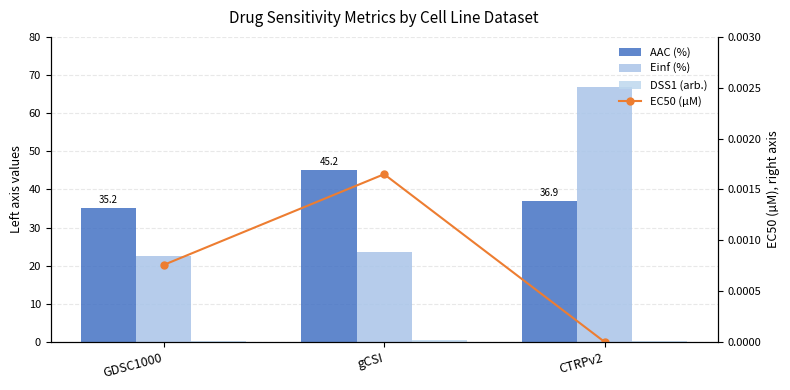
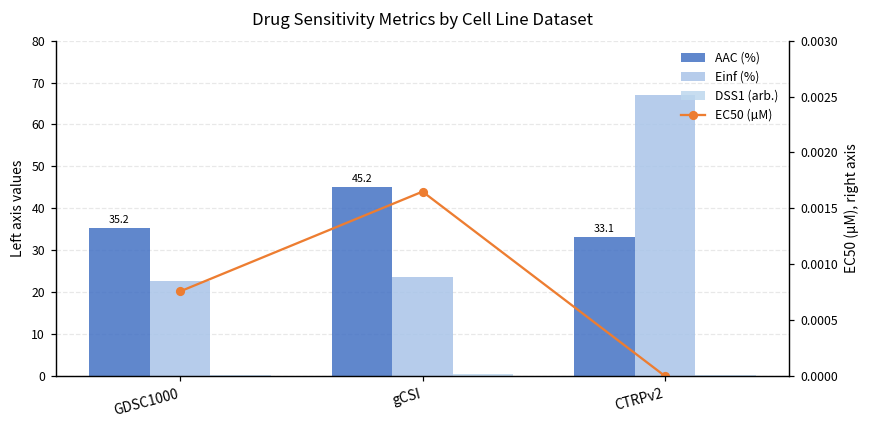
AAC (%), CTRPv2: 36.9 -> 33.1
